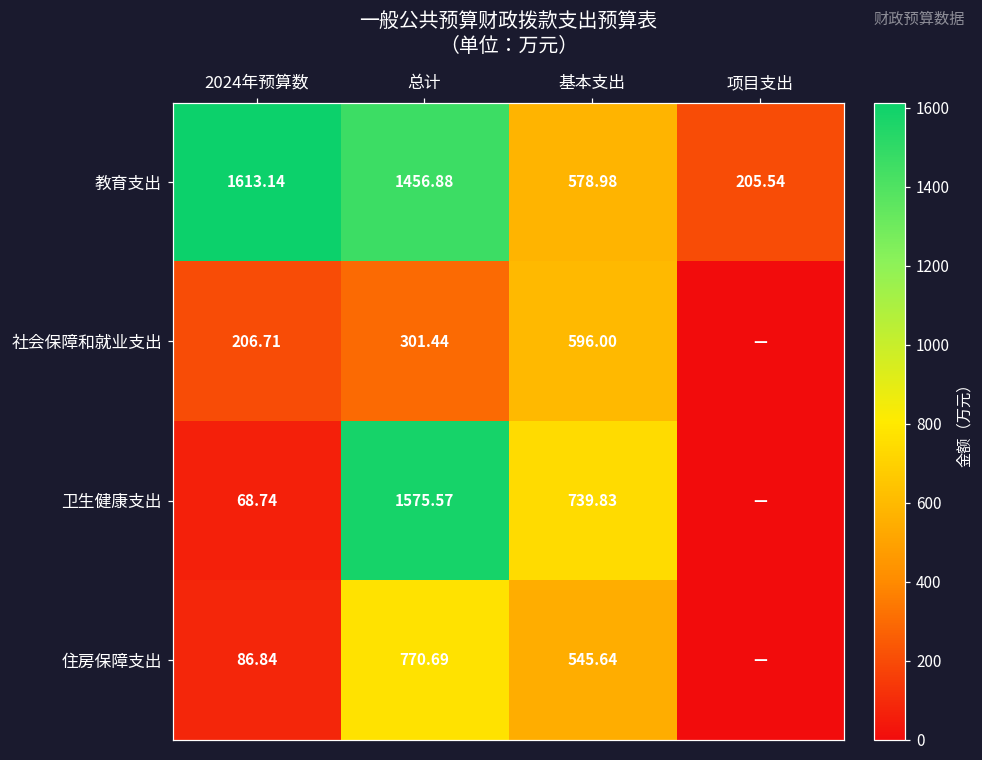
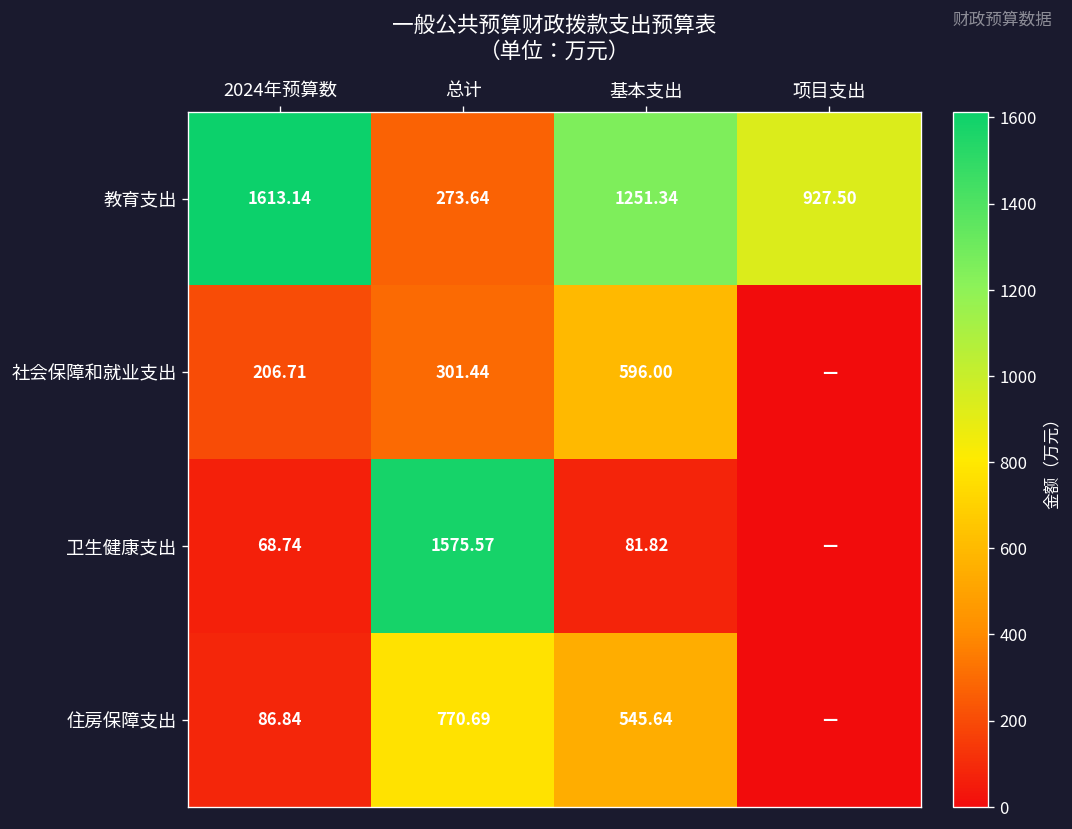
教育支出, 总计: 1456.88 -> 273.64
教育支出, 基本支出: 578.98 -> 1251.34
教育支出, 项目支出: 205.54 -> 927.50
卫生健康支出, 基本支出: 739.83 -> 81.82
